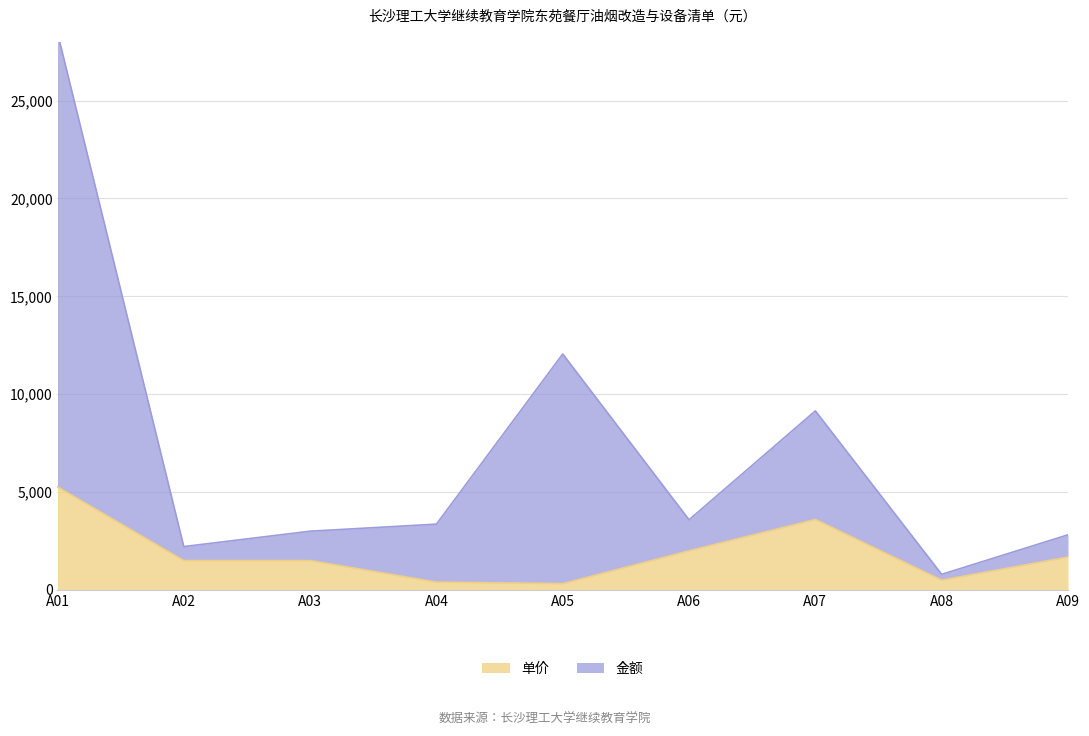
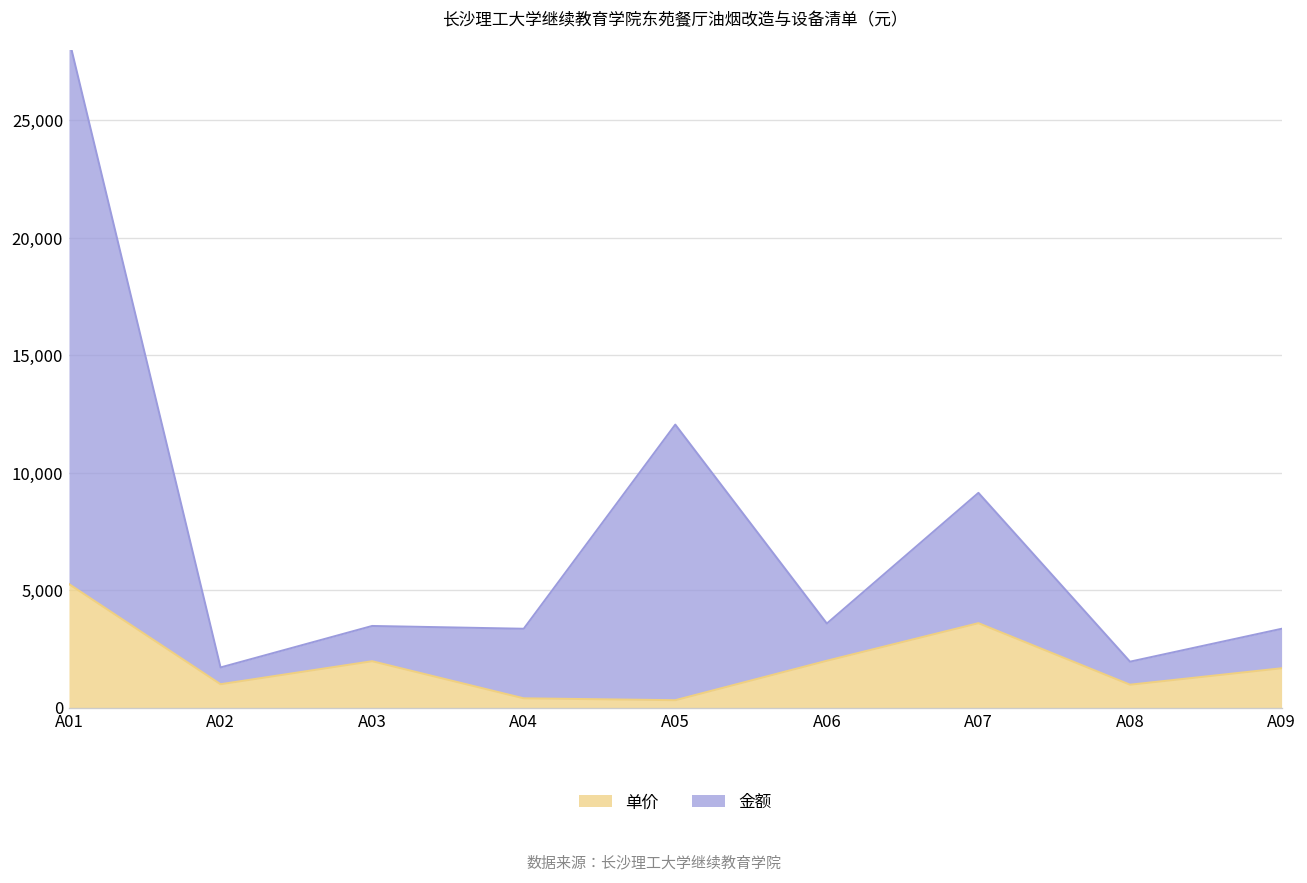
单价, A02: 1,500 -> 1,000
单价, A03: 1,500 -> 2,000
单价, A08: 500 -> 1,000
金额, A08: 300 -> 1,000
金额, A09: 1,100 -> 1,700
